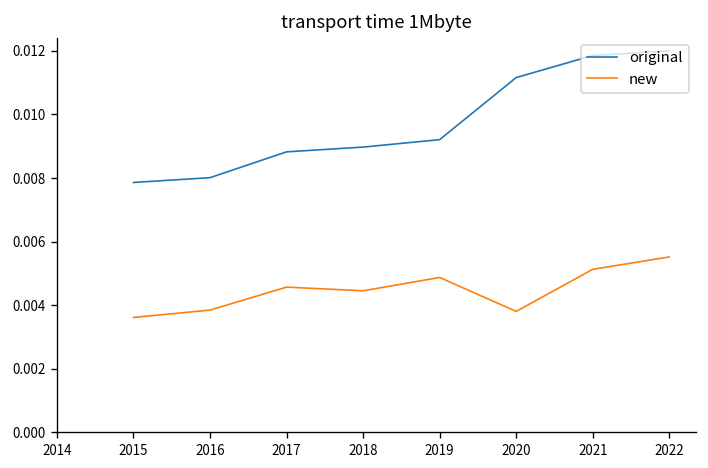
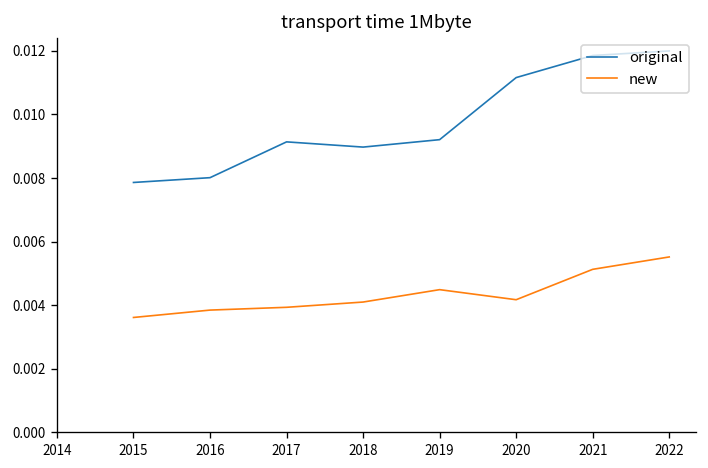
original, 2017: 0.0088 -> 0.0091
new, 2017: 0.0046 -> 0.0039
new, 2018: 0.0045 -> 0.0041
new, 2019: 0.0049 -> 0.0045
new, 2020: 0.0038 -> 0.0042
